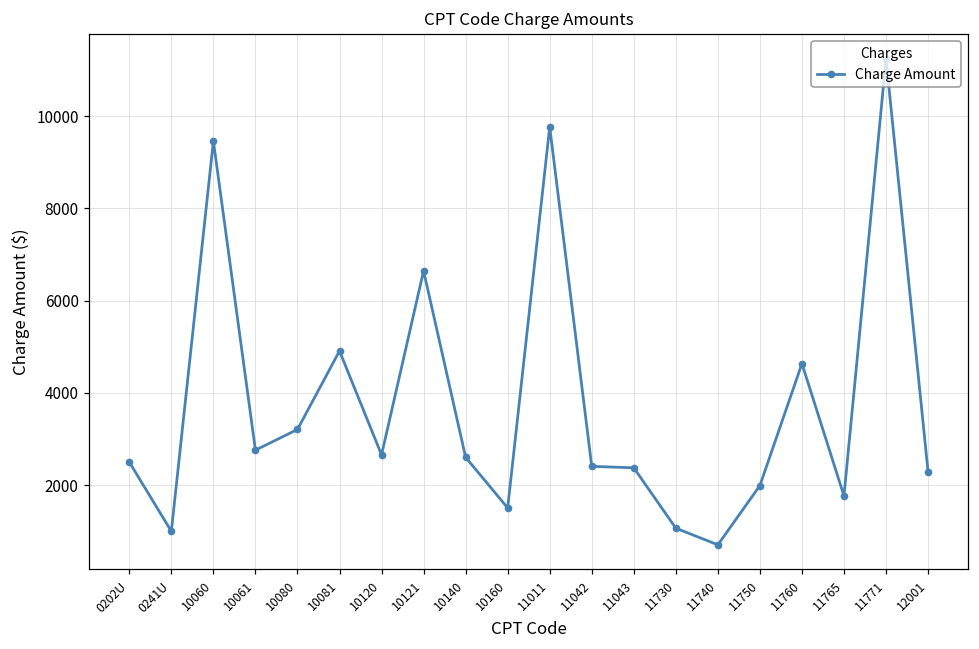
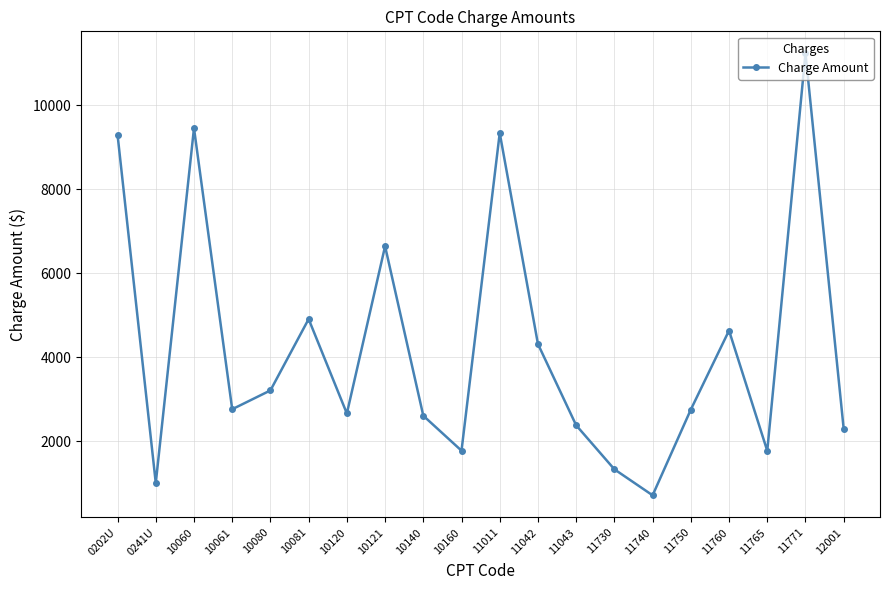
0202U: 2500 -> 9300
10160: 1500 -> 1800
11011: 9800 -> 9300
11042: 2400 -> 4300
11730: 1100 -> 1300
11750: 2000 -> 2800
